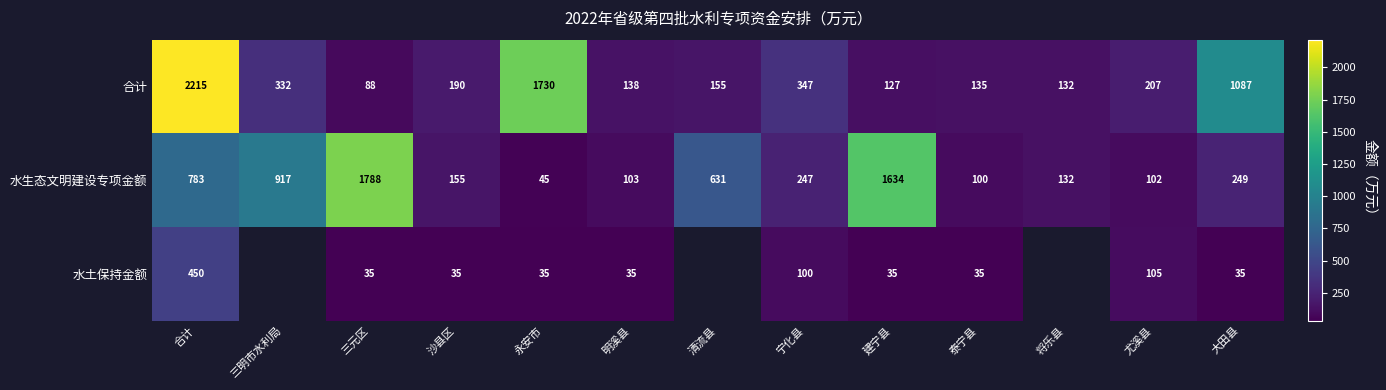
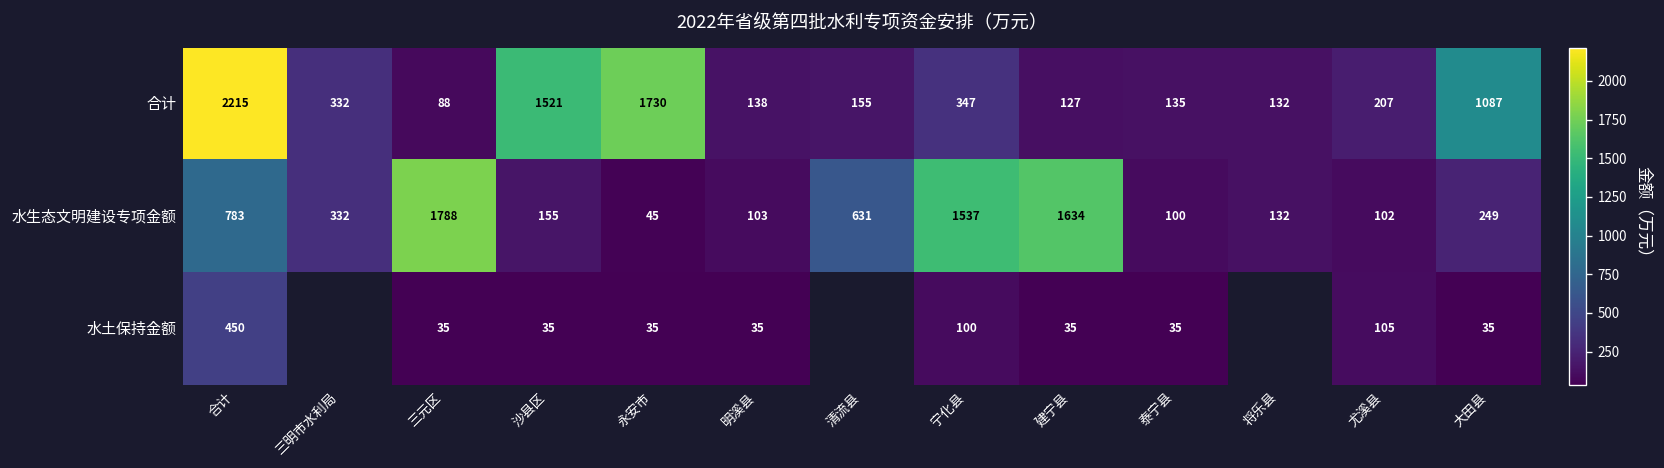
合计, 沙县区: 190 -> 1521
水生态文明建设专项金额, 三明市水利局: 917 -> 332
水生态文明建设专项金额, 宁化县: 247 -> 1537
